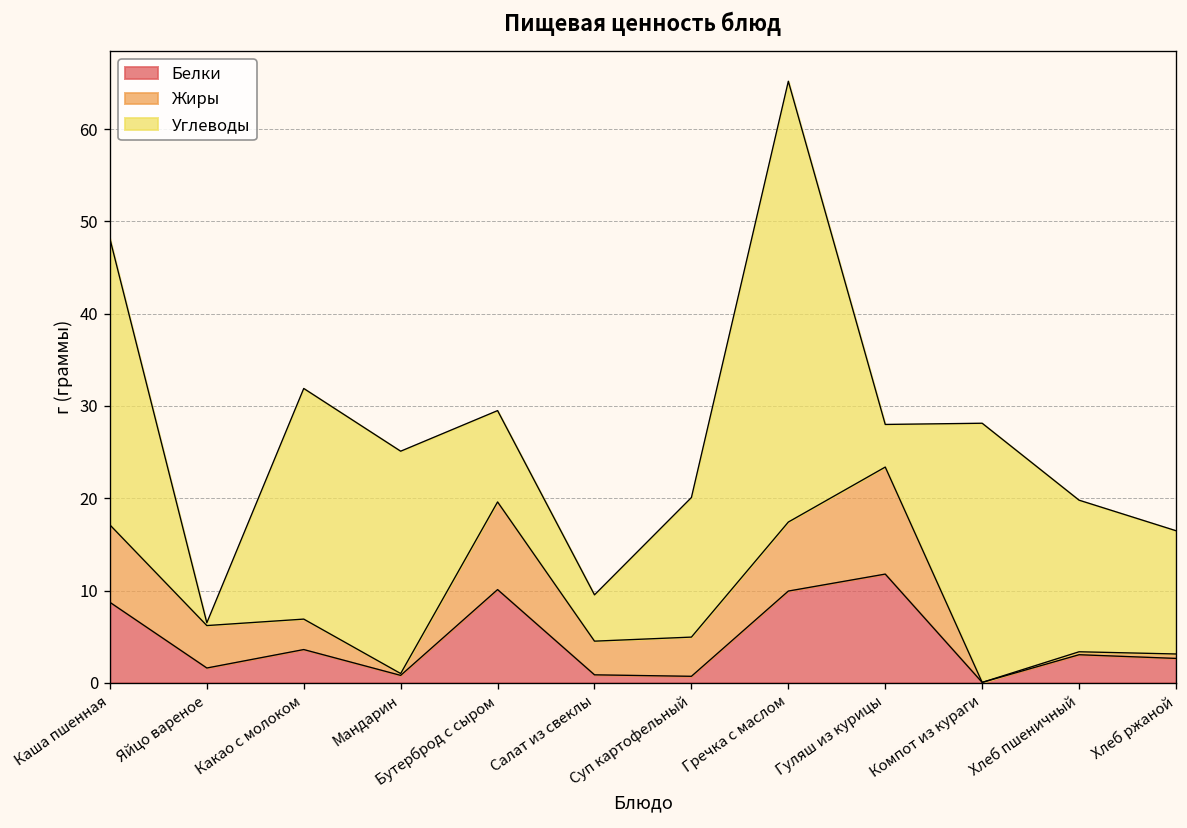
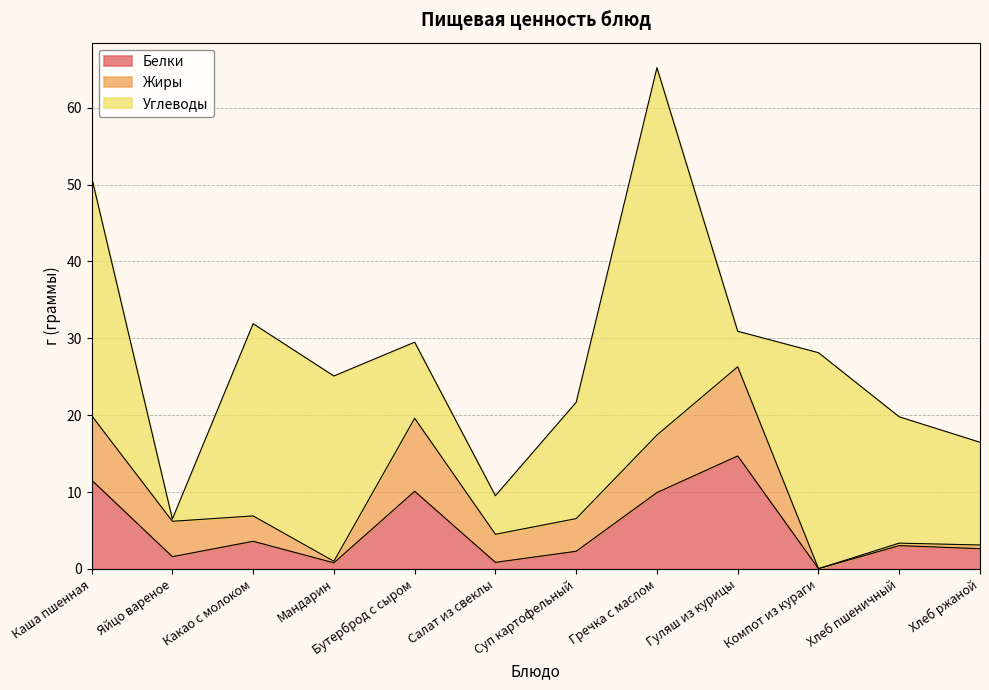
Белки, Каша пшенная: 9 -> 12
Белки, Суп картофельный: 1 -> 2
Белки, Гуляш из курицы: 12 -> 15
